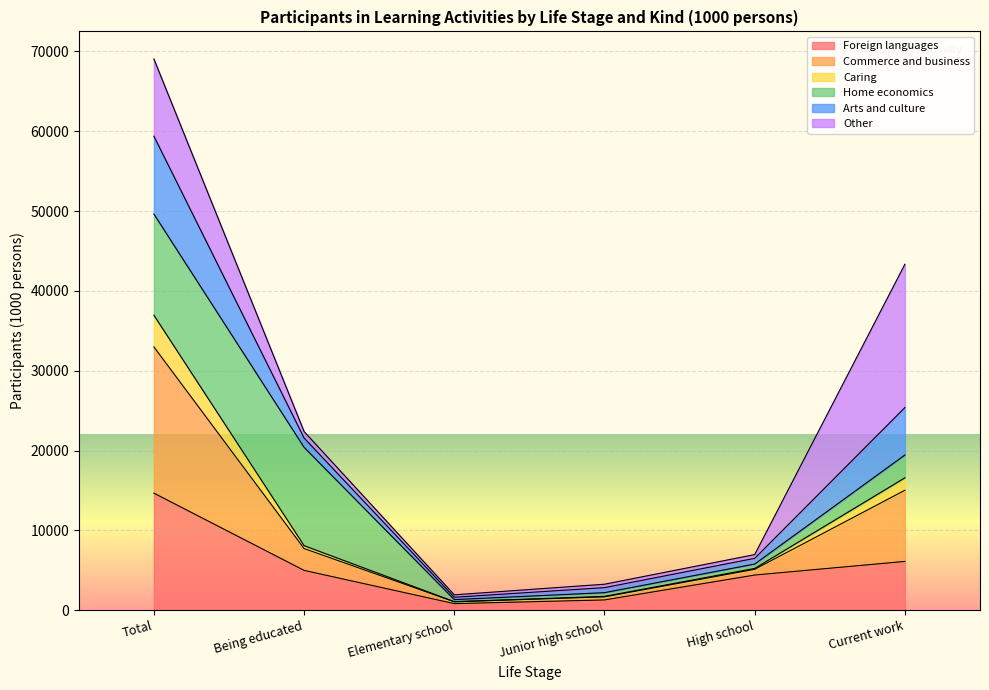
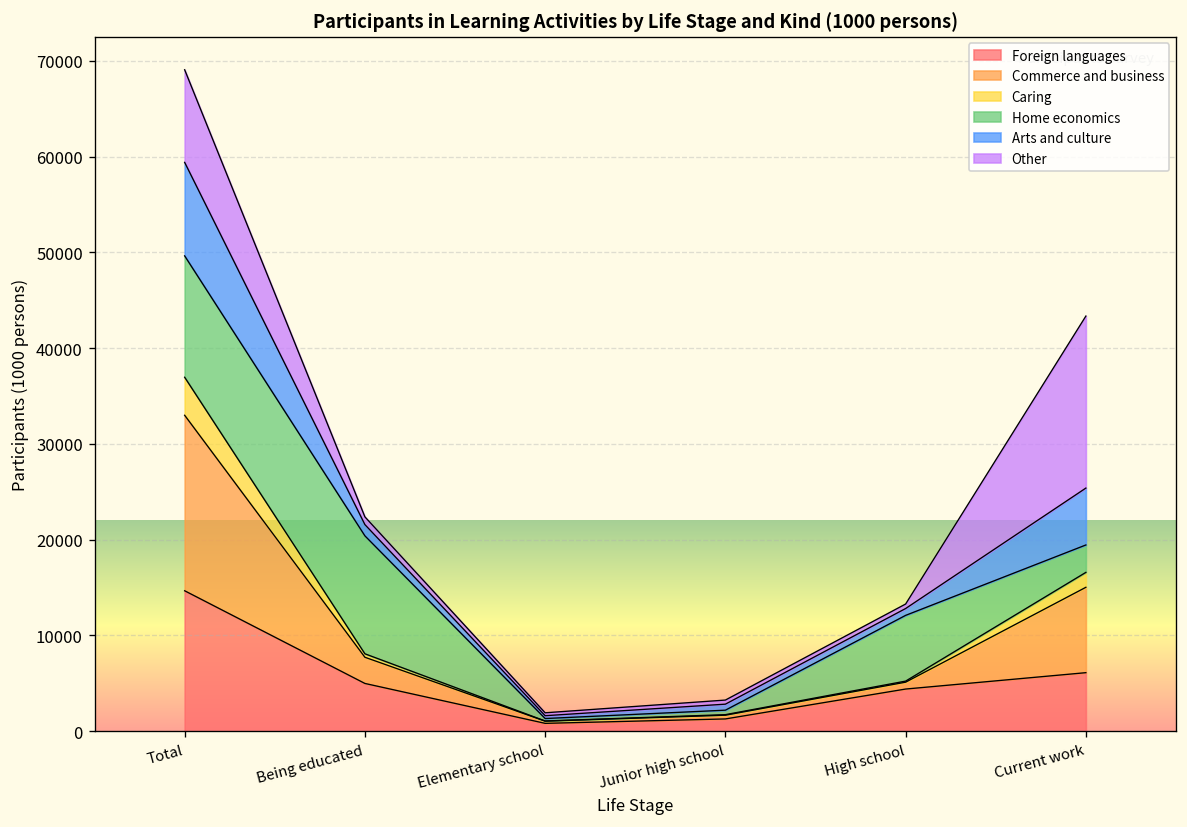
Home economics, High school: 1000 -> 7000
